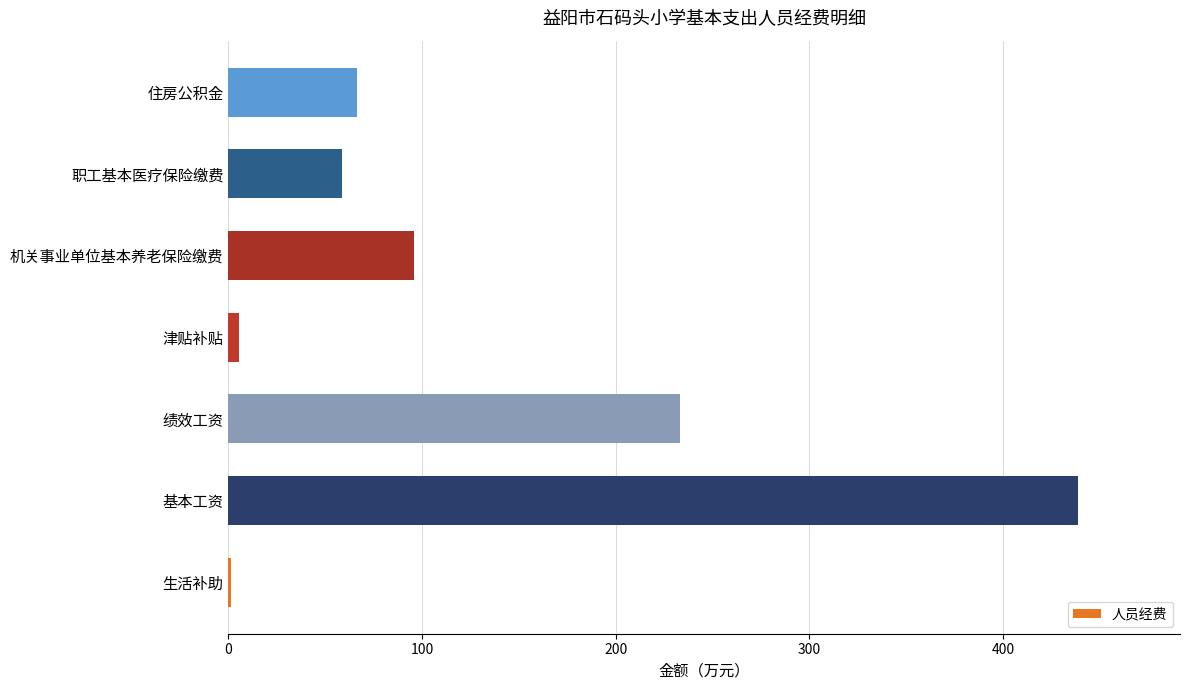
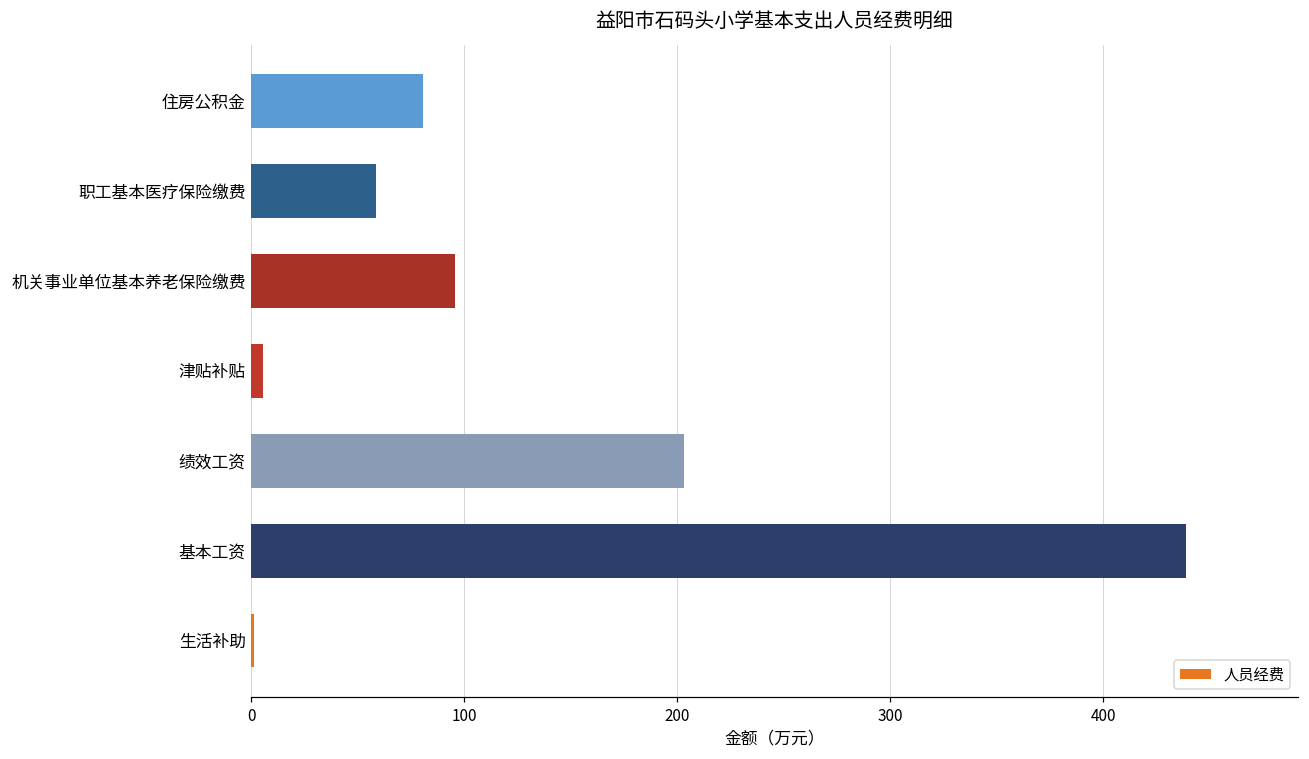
住房公积金: 66 -> 81
绩效工资: 233 -> 203
